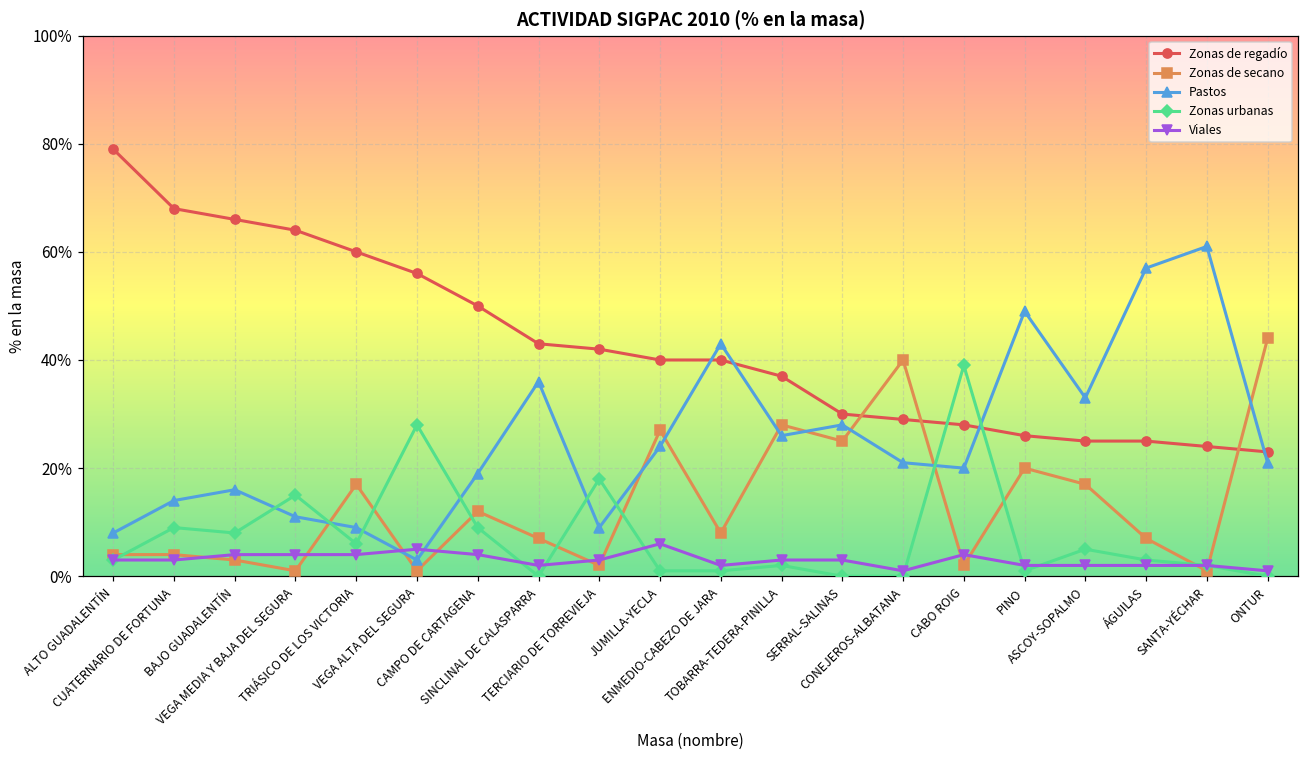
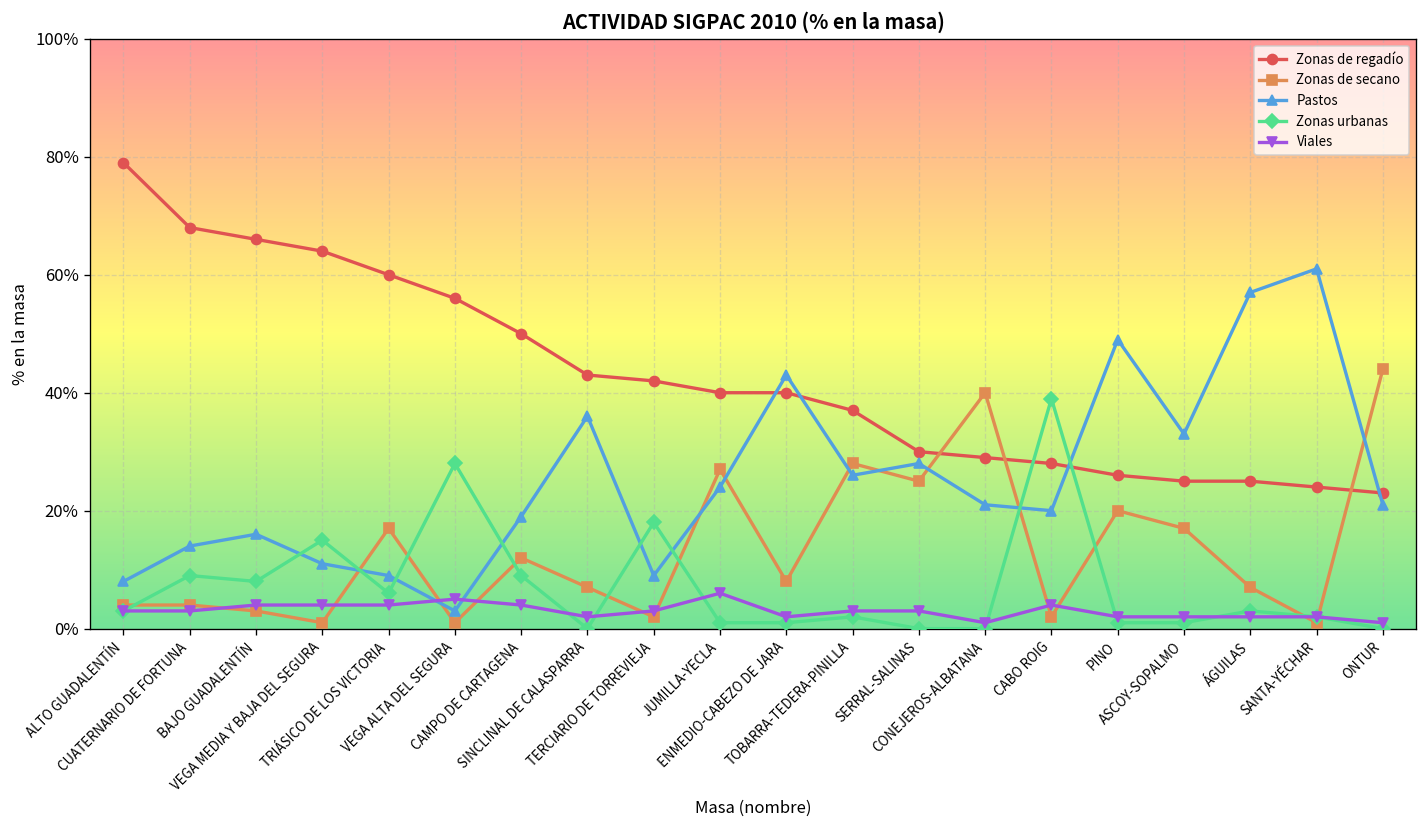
Zonas urbanas, ASCOY-SOPALMO: 5% -> 1%
